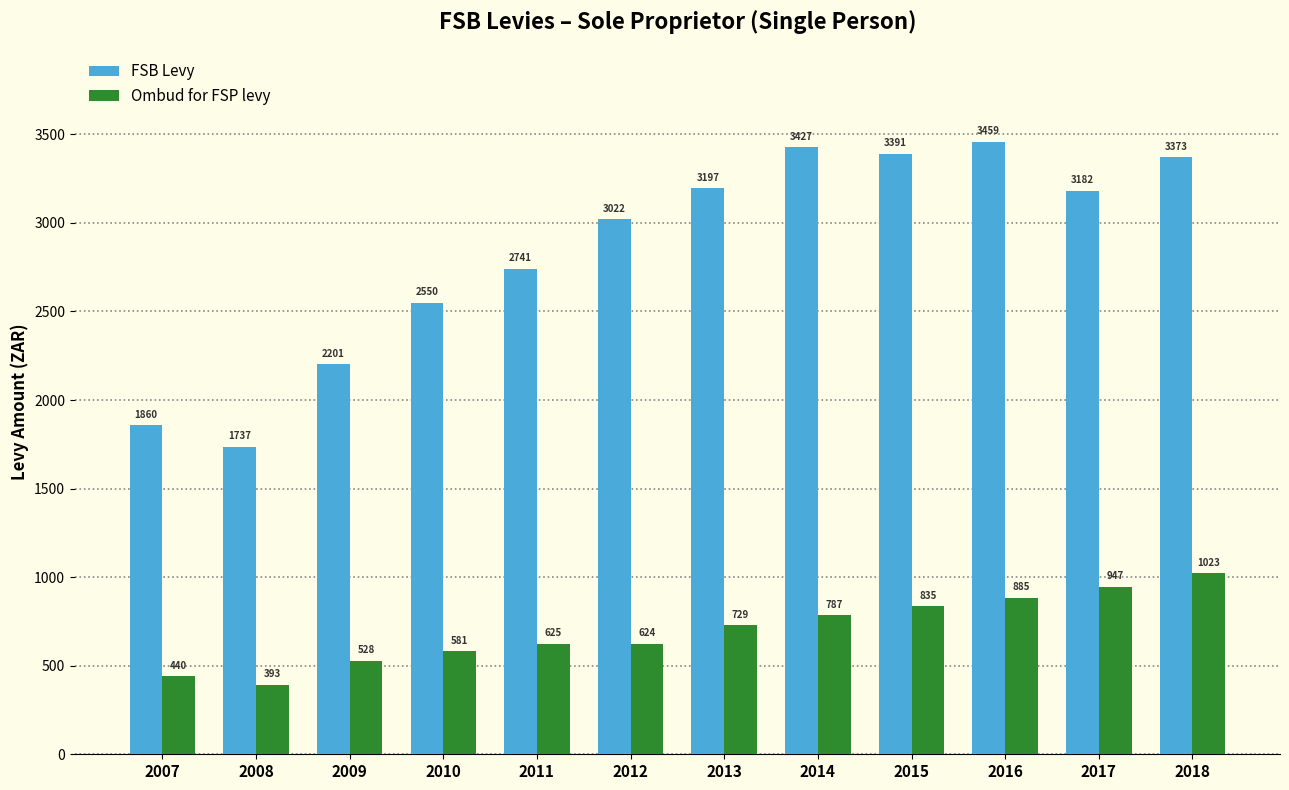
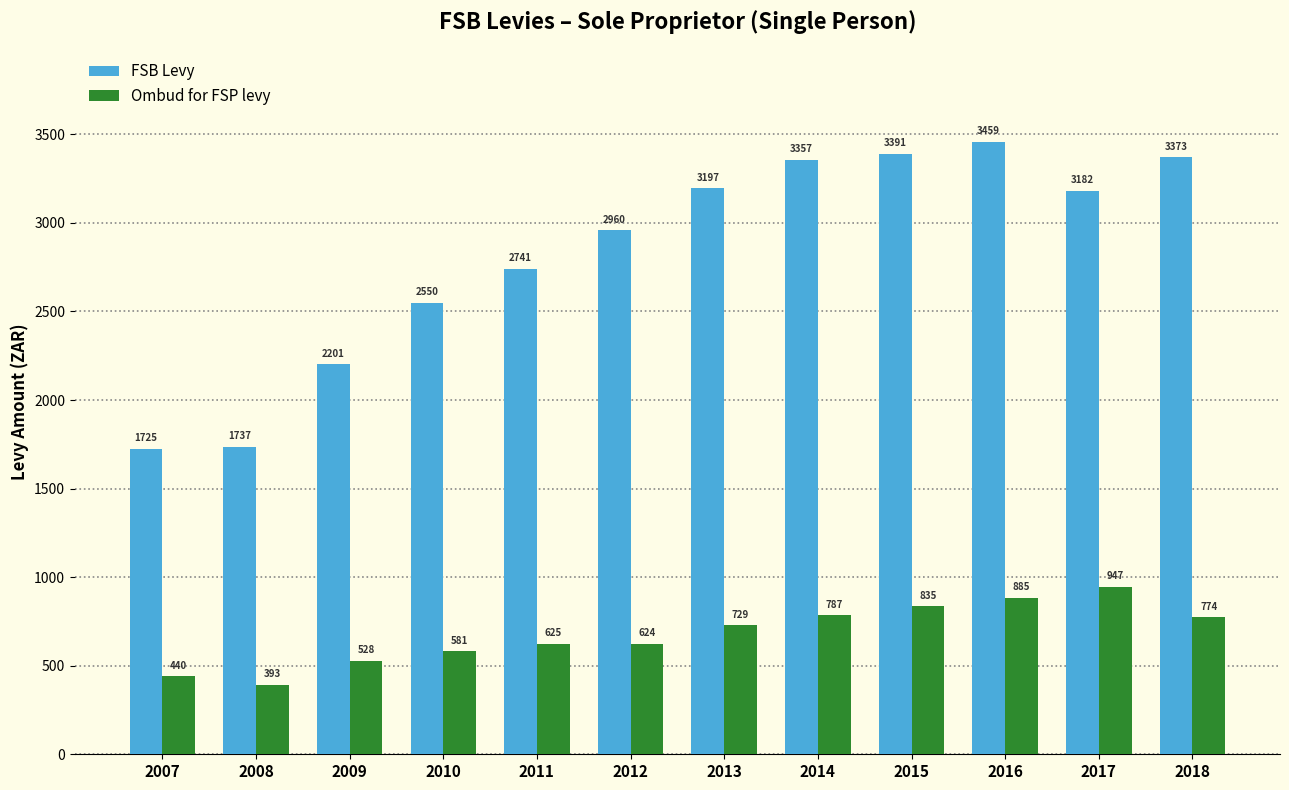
FSB Levy, 2007: 1860 -> 1725
FSB Levy, 2012: 3022 -> 2960
FSB Levy, 2014: 3427 -> 3357
Ombud for FSP levy, 2018: 1023 -> 774
